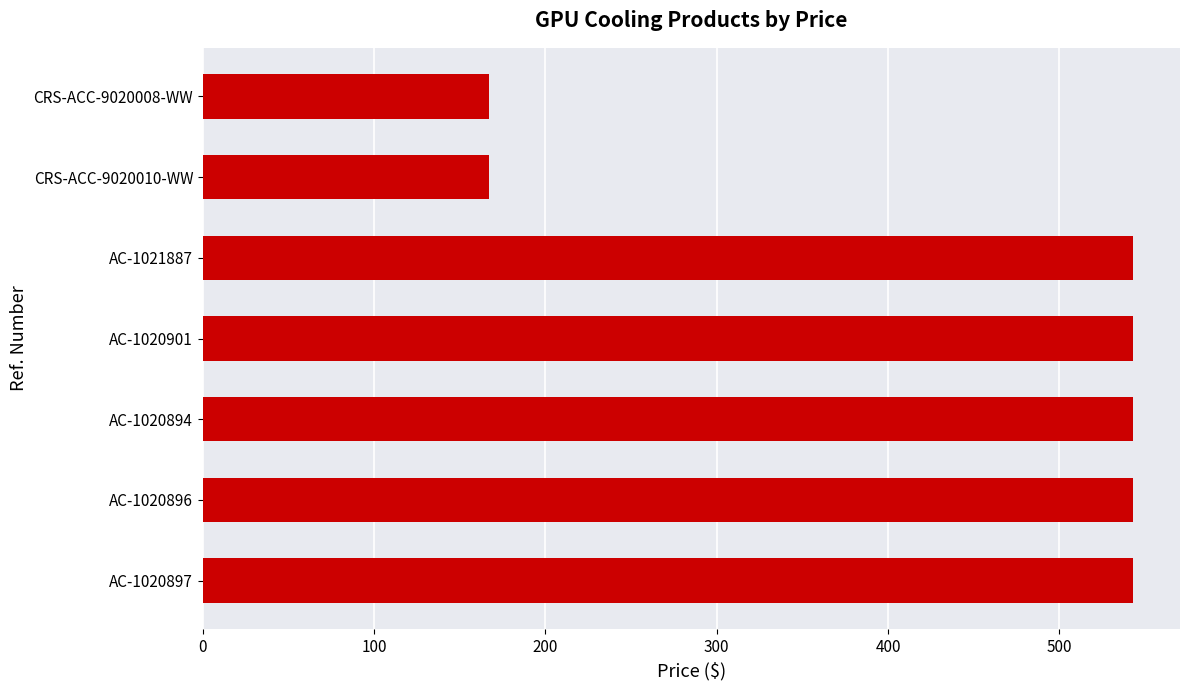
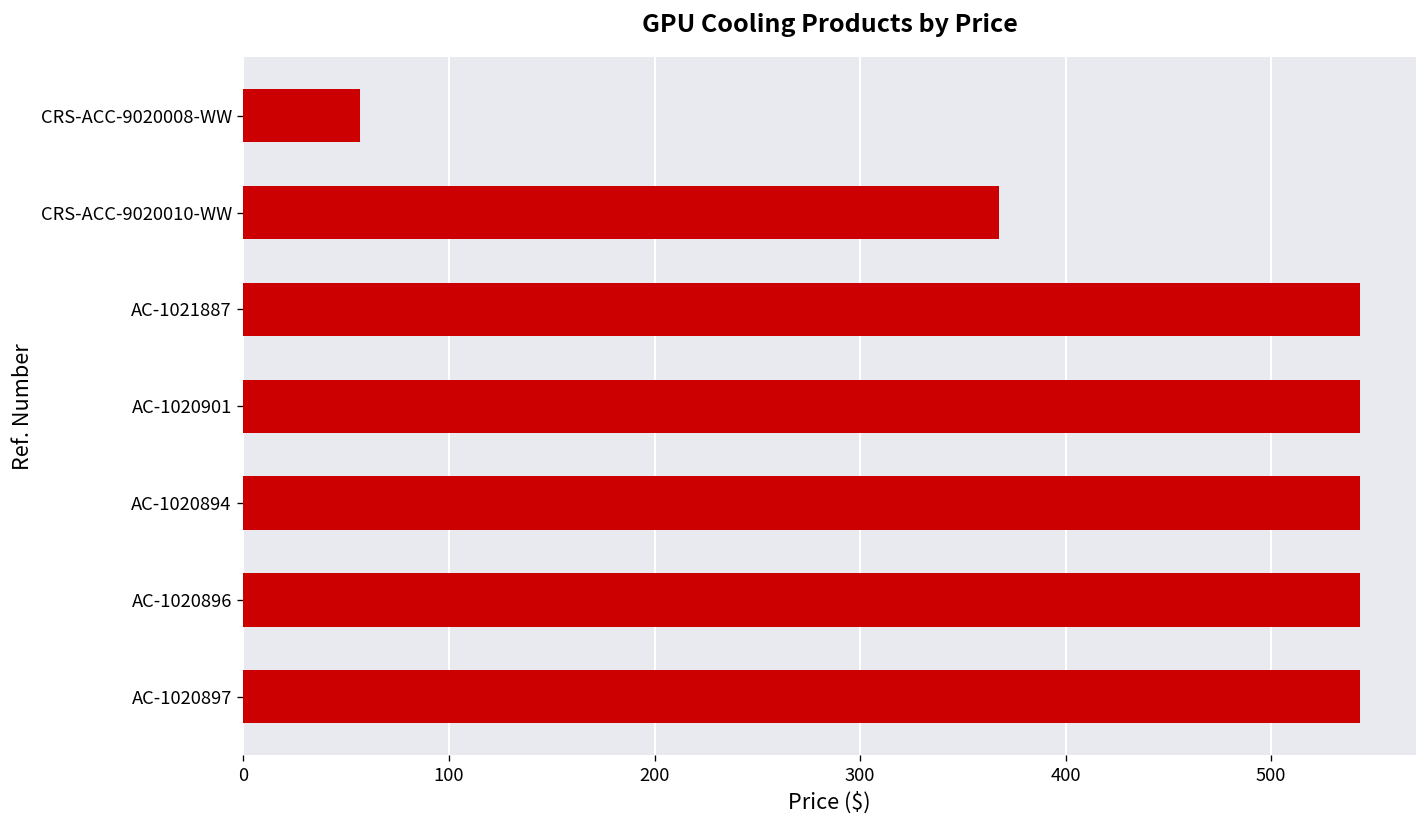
CRS-ACC-9020008-WW: 167 -> 57
CRS-ACC-9020010-WW: 167 -> 368
